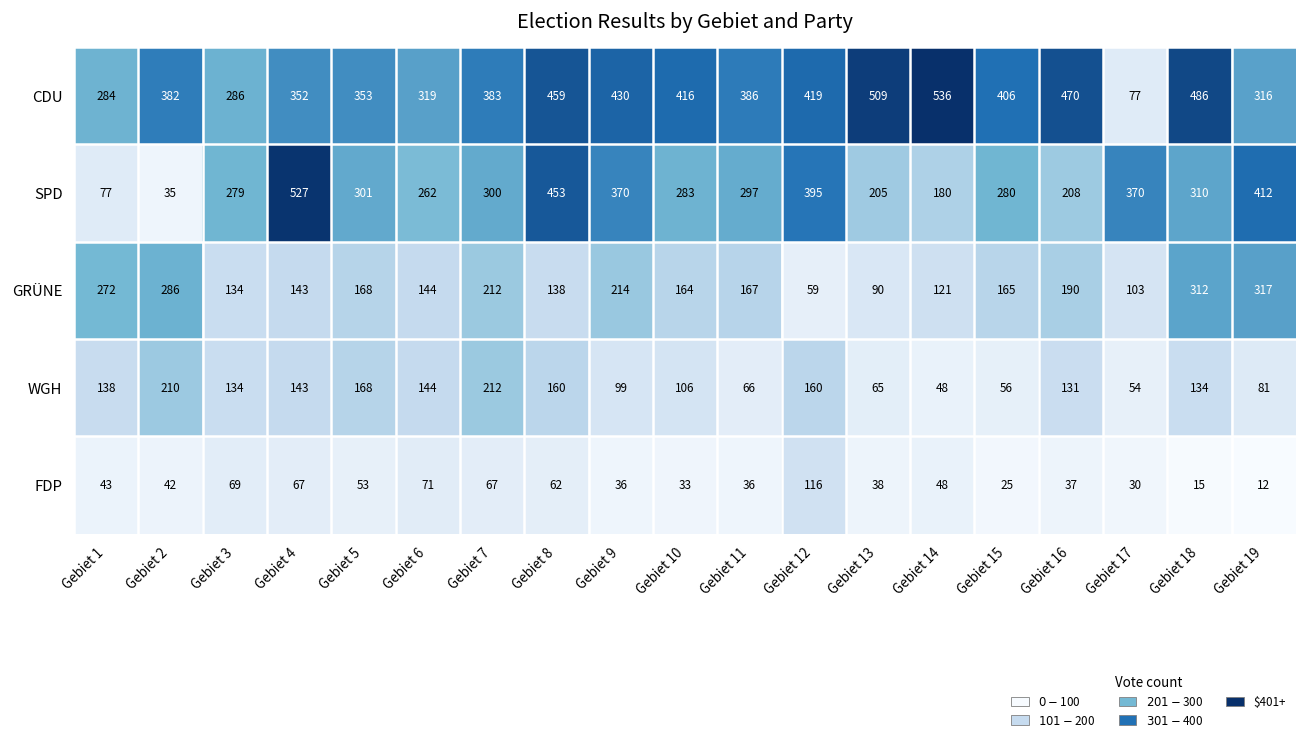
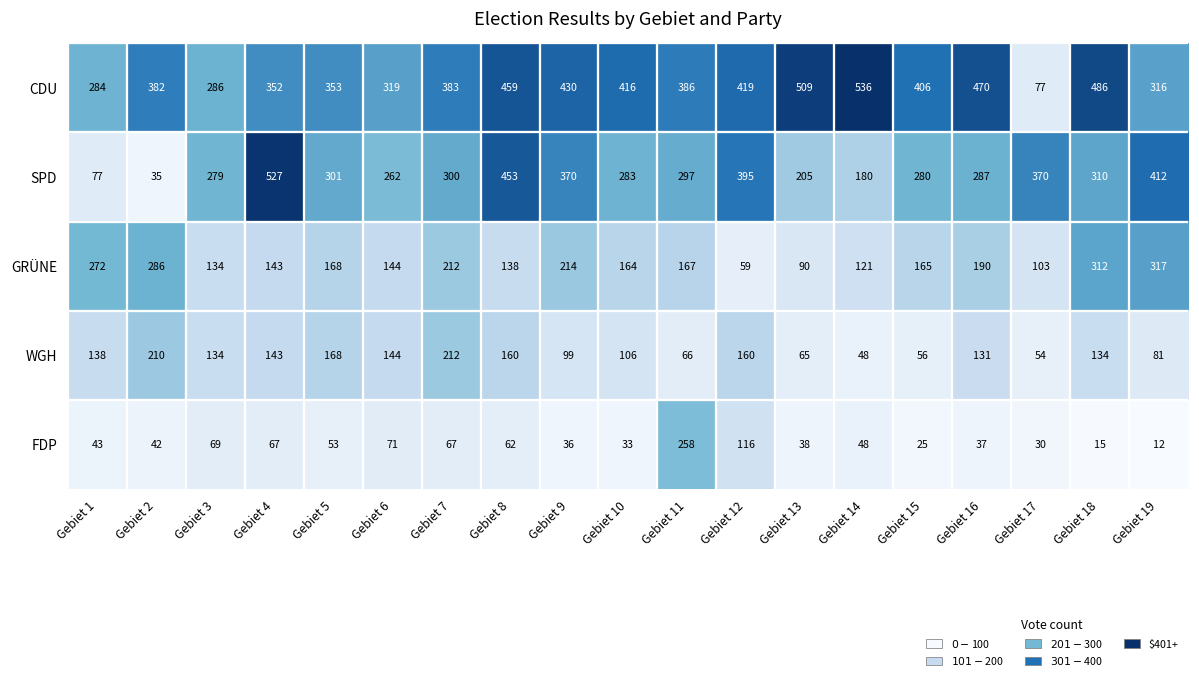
SPD, Gebiet 16: 208 -> 287
FDP, Gebiet 11: 36 -> 258
